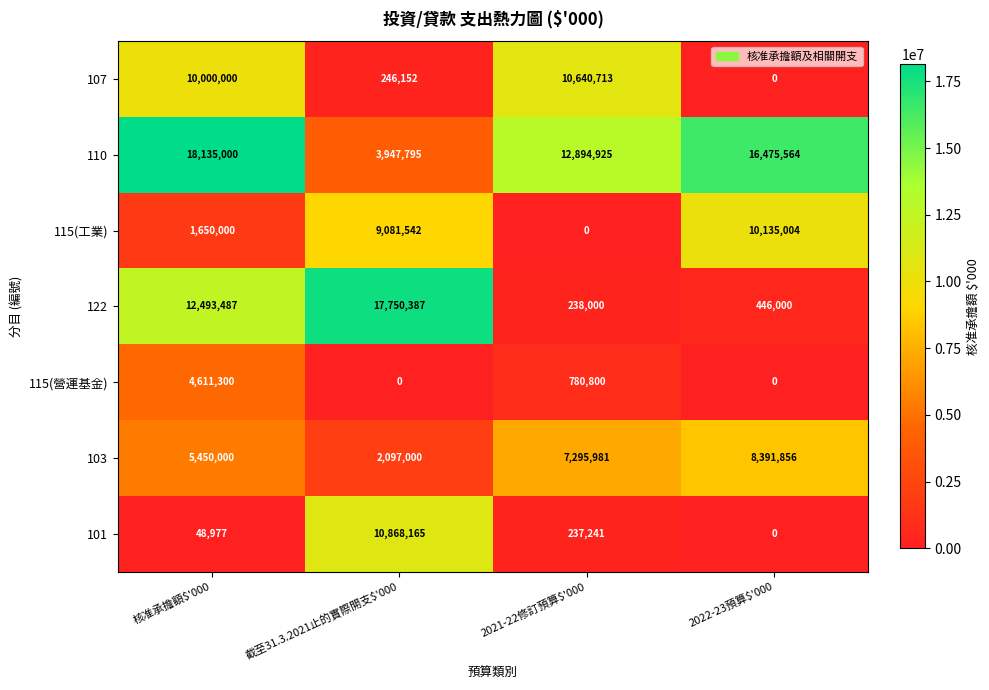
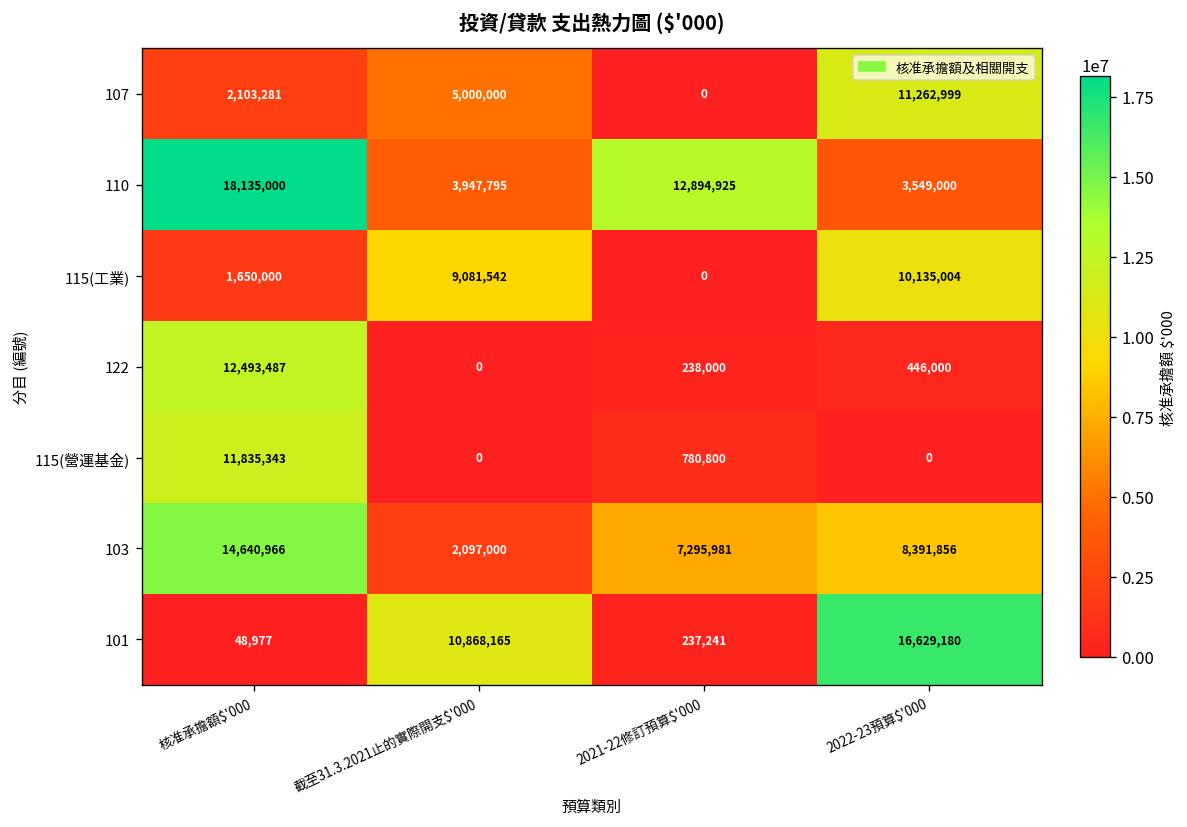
107, 核准承擔額$'000: 10,000,000 -> 2,103,281
107, 截至31.3.2021止的實際開支$'000: 246,152 -> 5,000,000
107, 2021-22修訂預算$'000: 10,640,713 -> 0
107, 2022-23預算$'000: 0 -> 11,262,999
110, 2022-23預算$'000: 16,475,564 -> 3,549,000
122, 截至31.3.2021止的實際開支$'000: 17,750,387 -> 0
115(營運基金), 核准承擔額$'000: 4,611,300 -> 11,835,343
103, 核准承擔額$'000: 5,450,000 -> 14,640,966
101, 2022-23預算$'000: 0 -> 16,629,180
